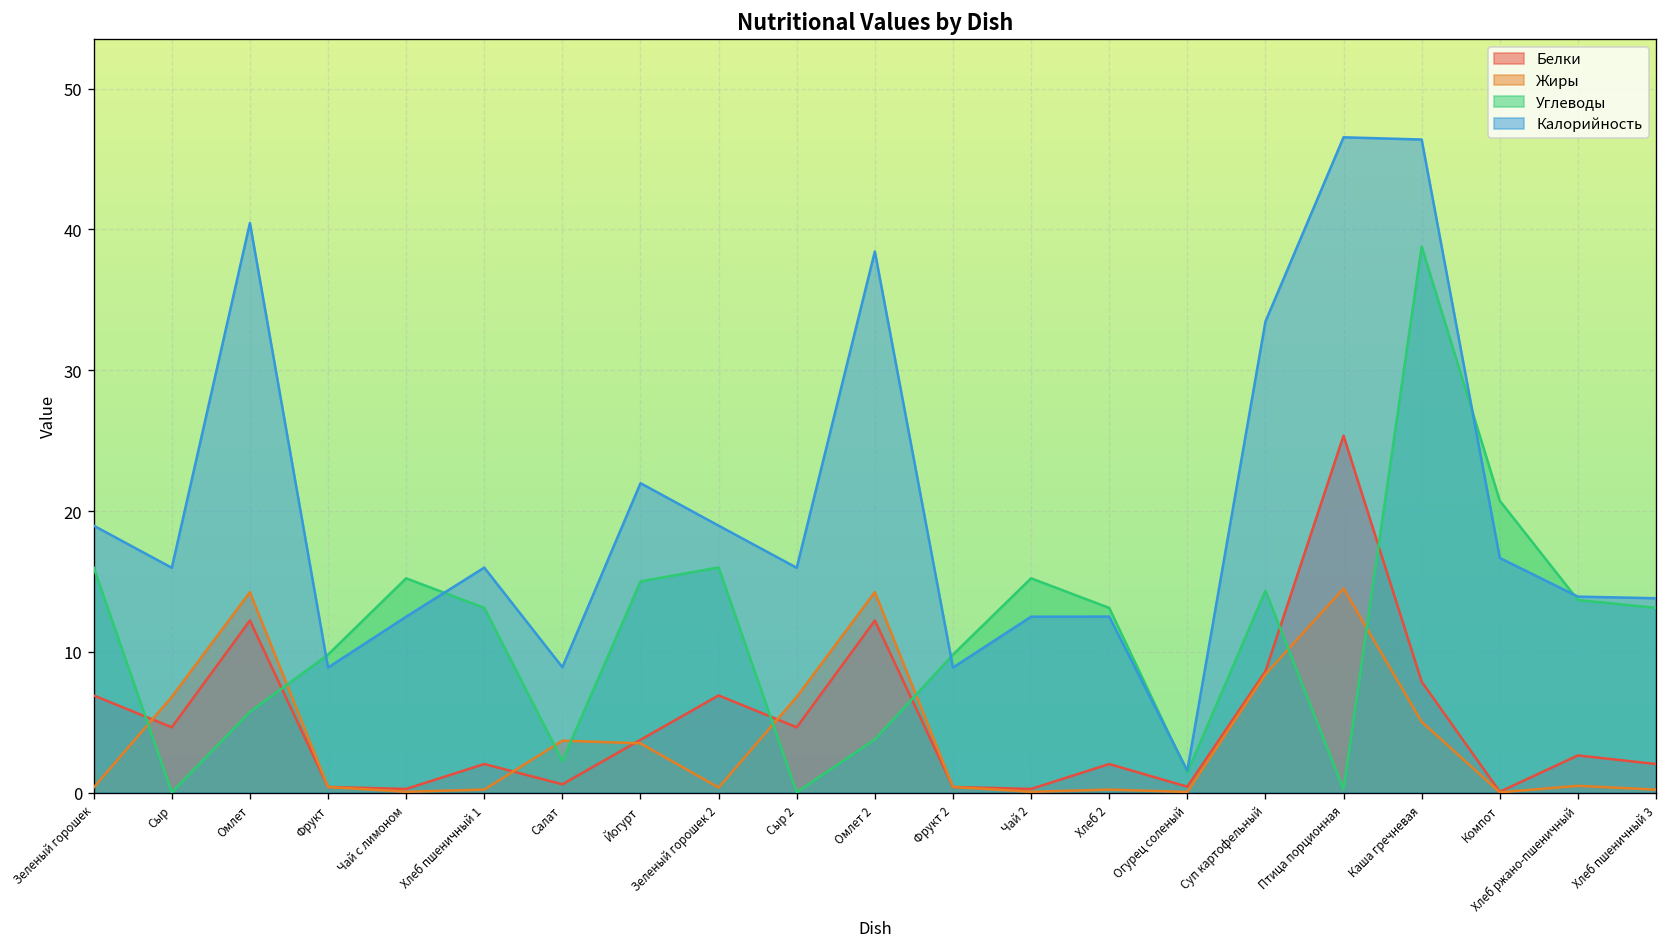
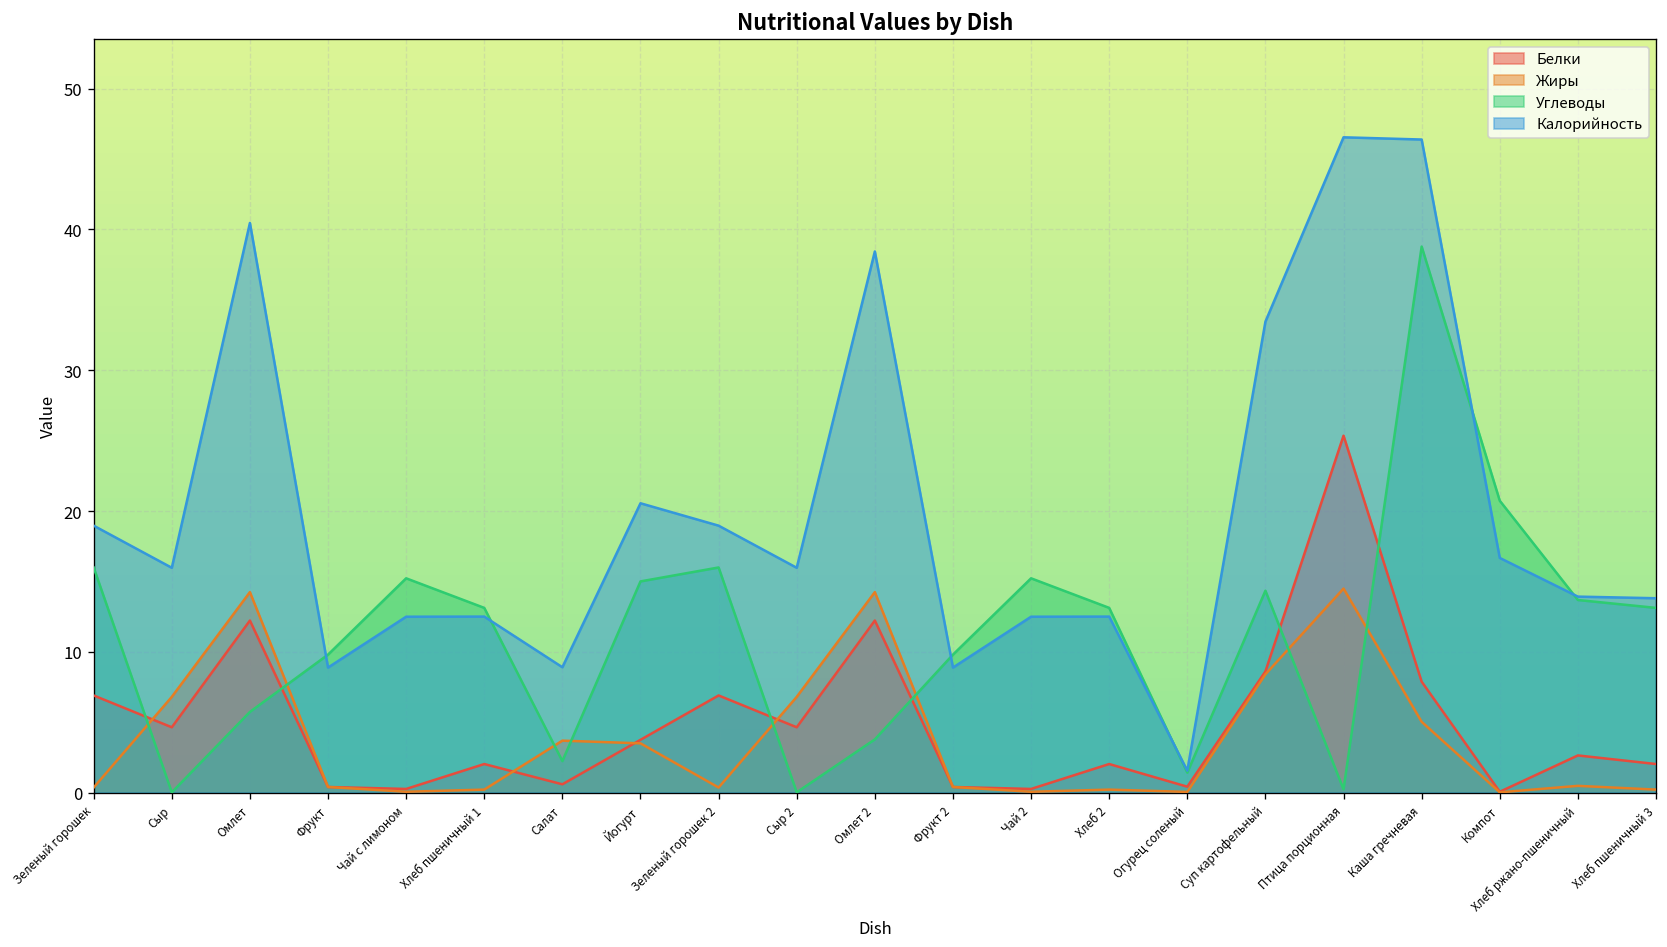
Калорийность, Хлеб пшеничный 1: 16.0 -> 12.5
Калорийность, Йогурт: 22.0 -> 20.6
